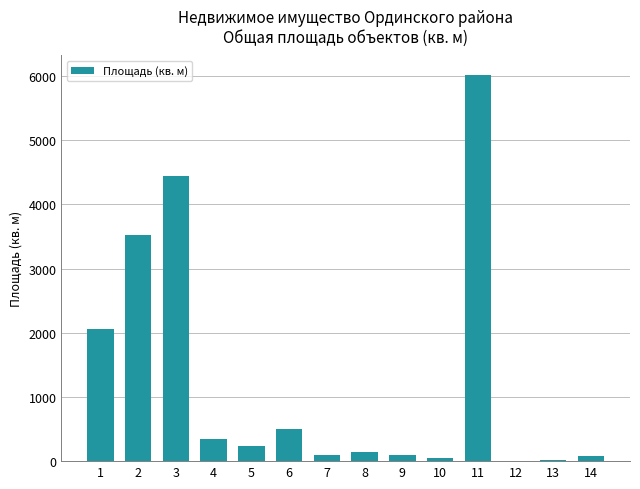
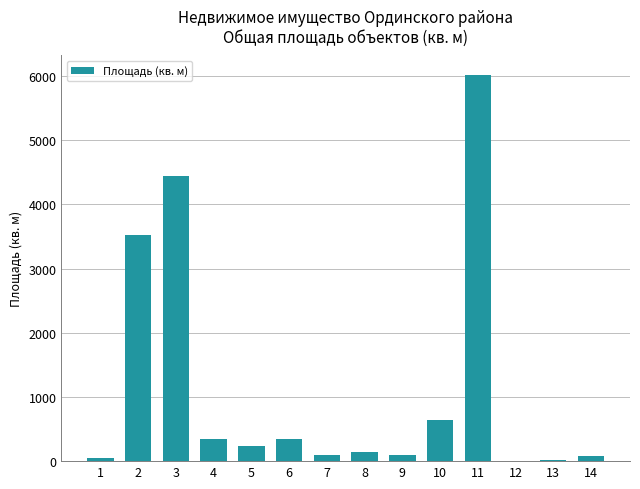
1: 2100 -> 100
6: 500 -> 300
10: 100 -> 600
